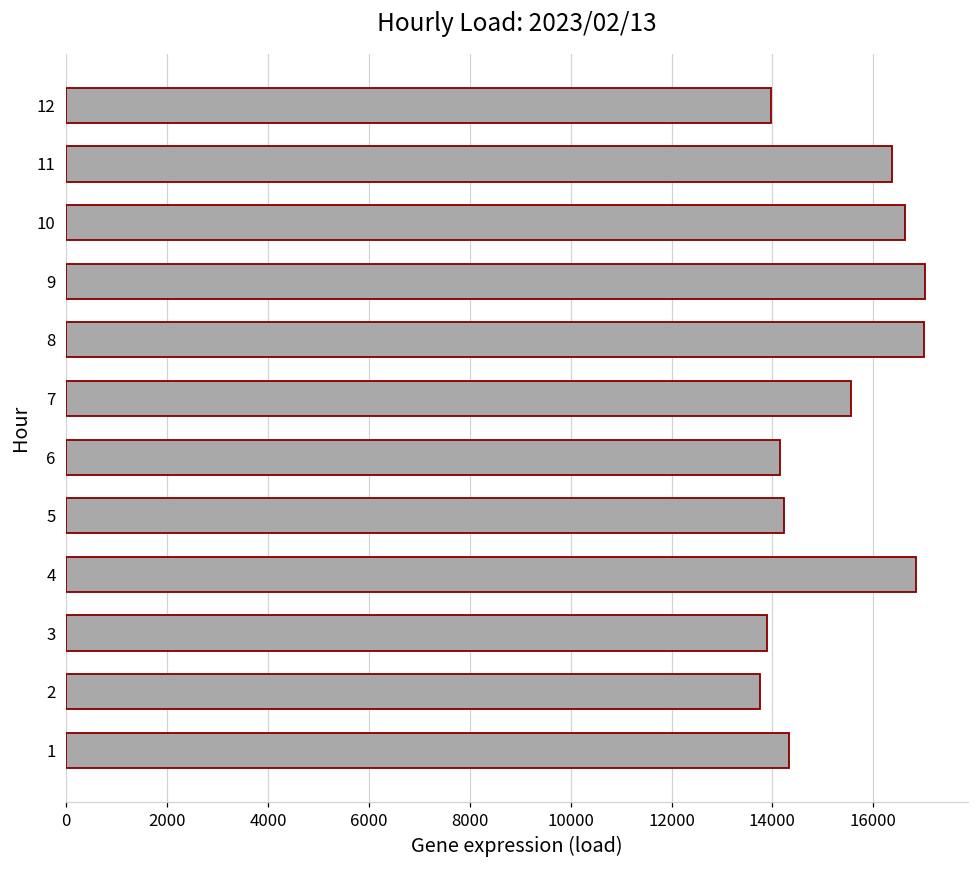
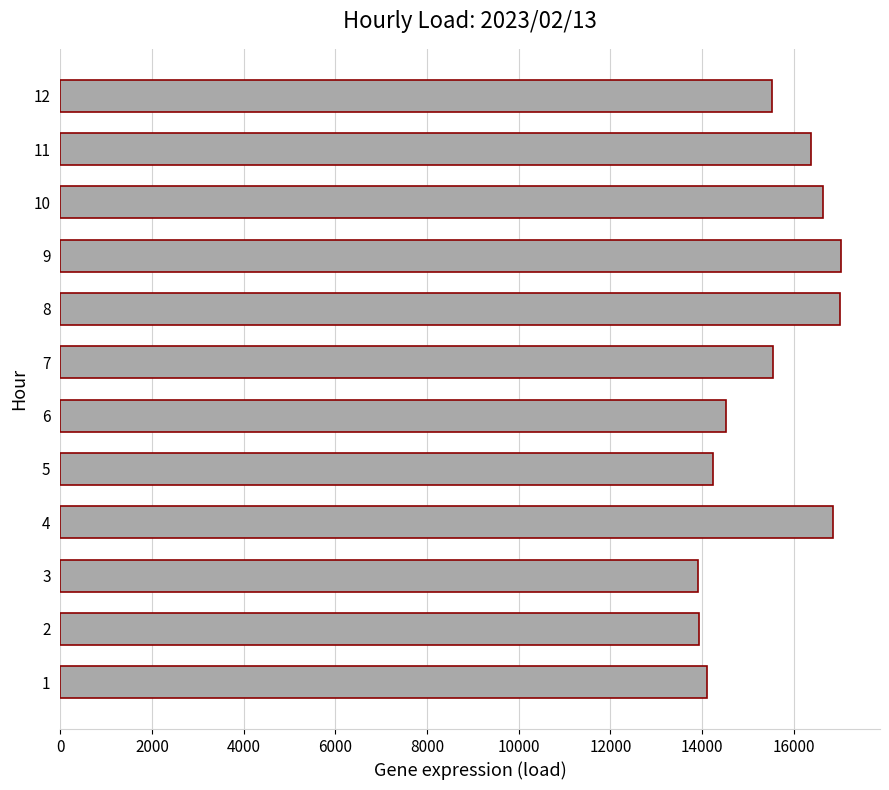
12: 14000 -> 15500
6: 14200 -> 14500
2: 13800 -> 13900
1: 14300 -> 14100
